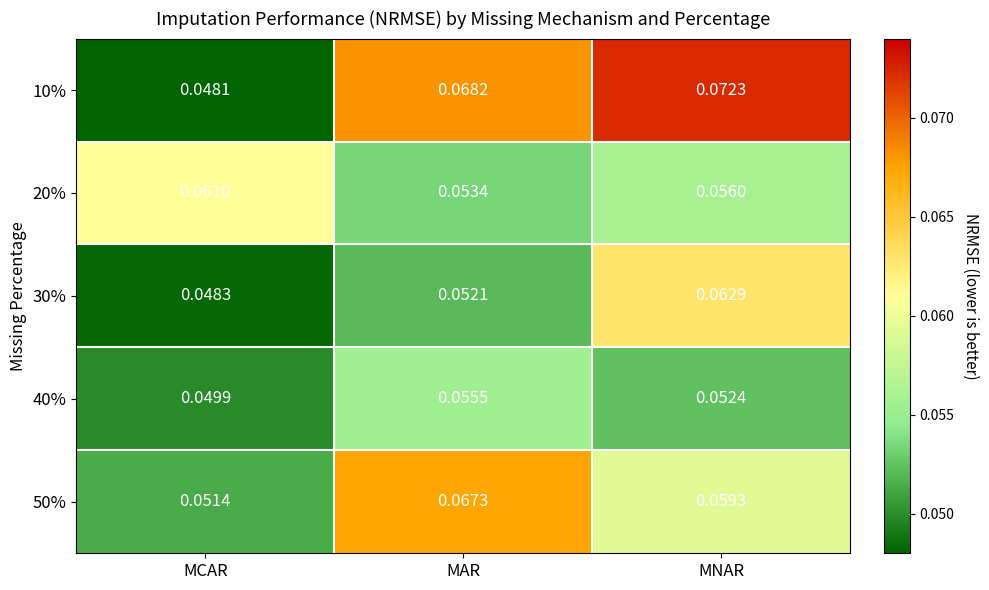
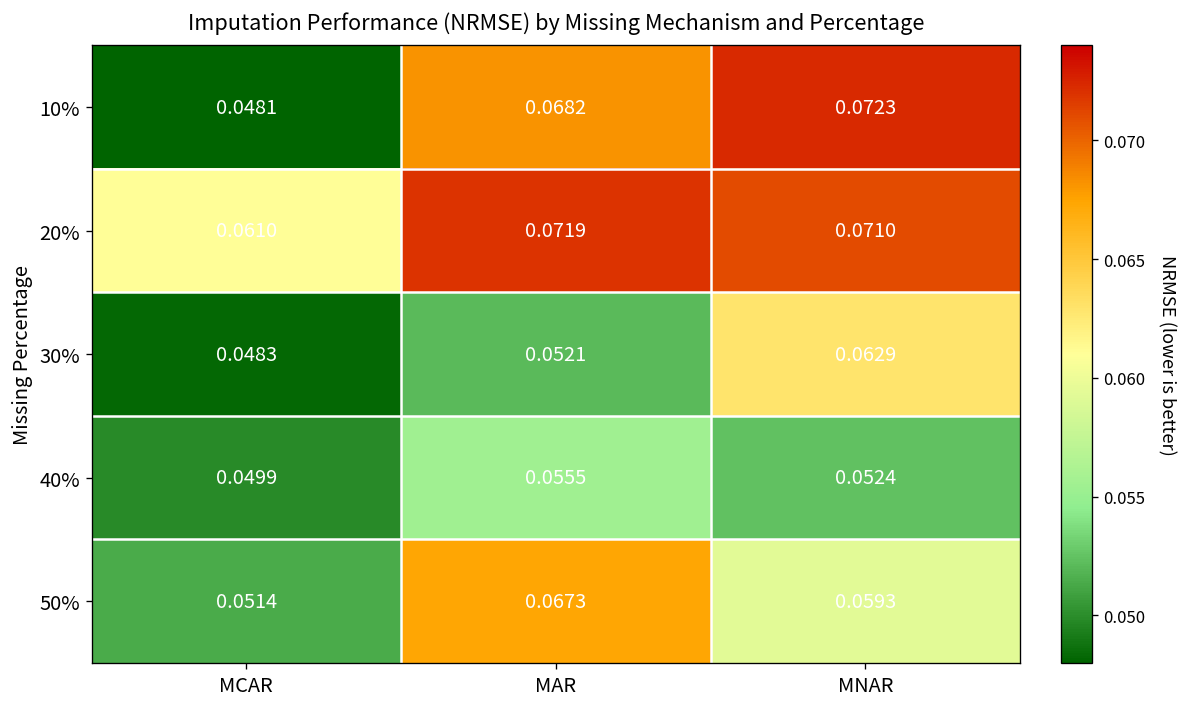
20%, MAR: 0.0534 -> 0.0719
20%, MNAR: 0.0560 -> 0.0710
